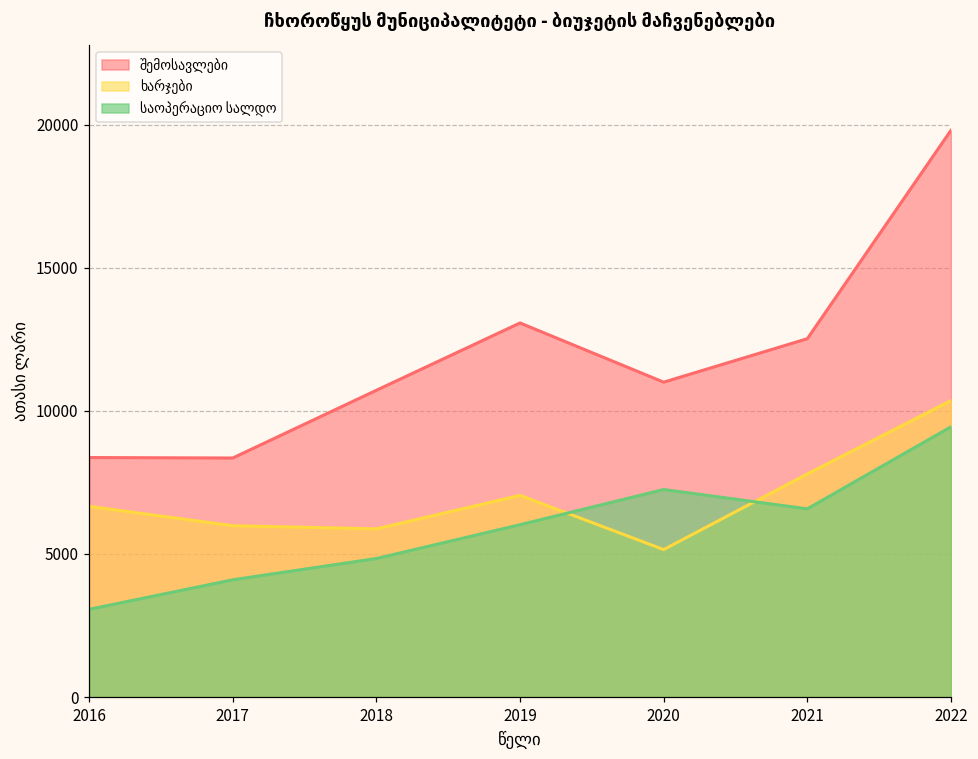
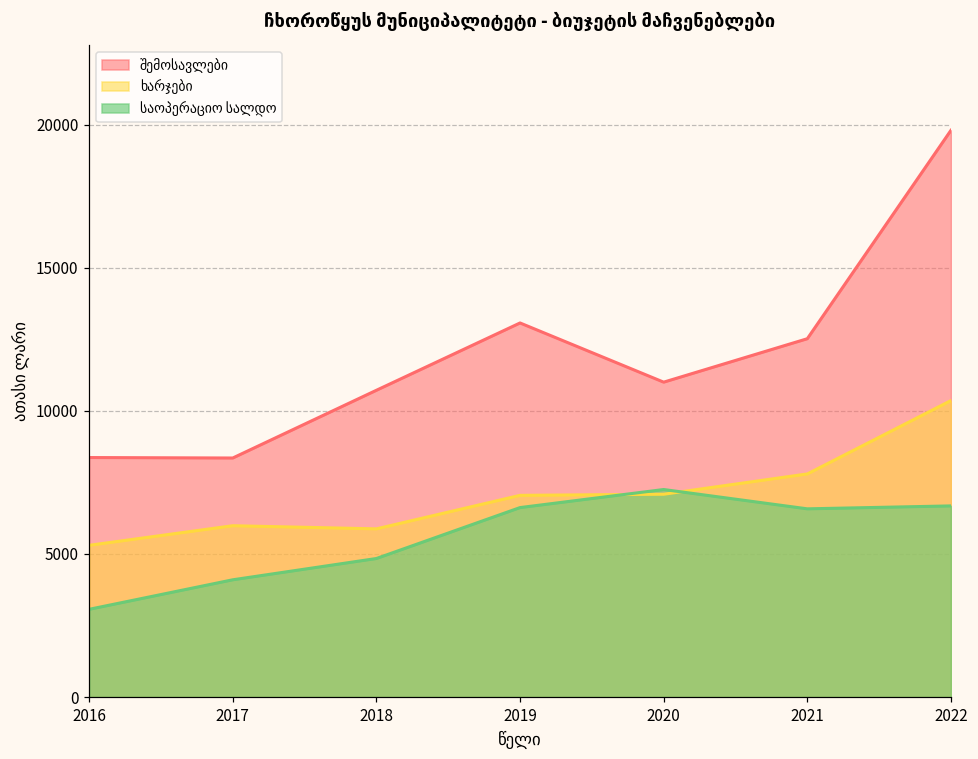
ხარჯები, 2016: 6700 -> 5300
საოპერაციო სალდო, 2019: 6000 -> 6600
ხარჯები, 2020: 5200 -> 7100
საოპერაციო სალდო, 2022: 9400 -> 6700
